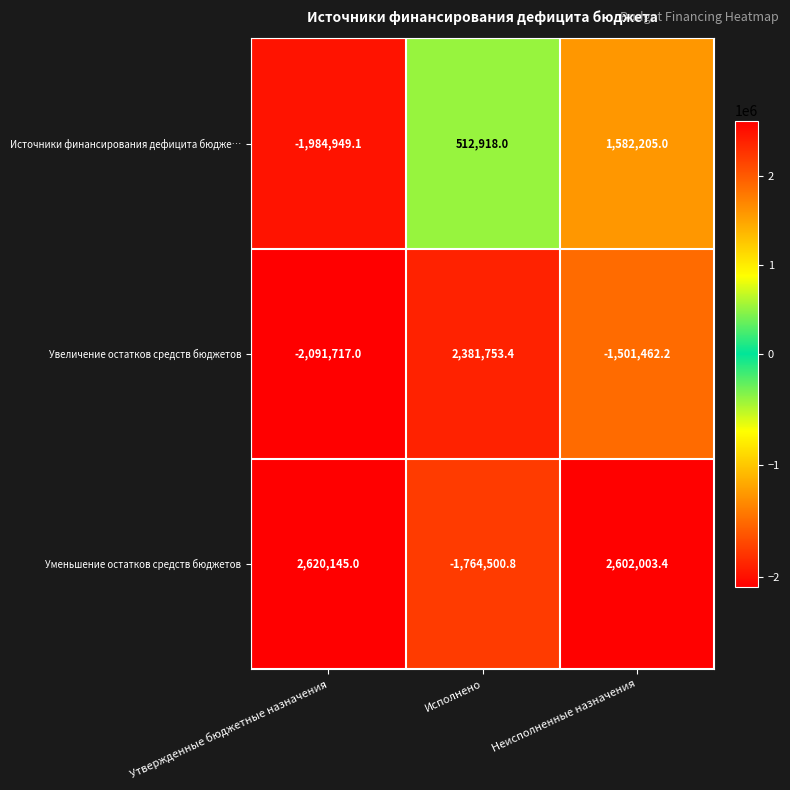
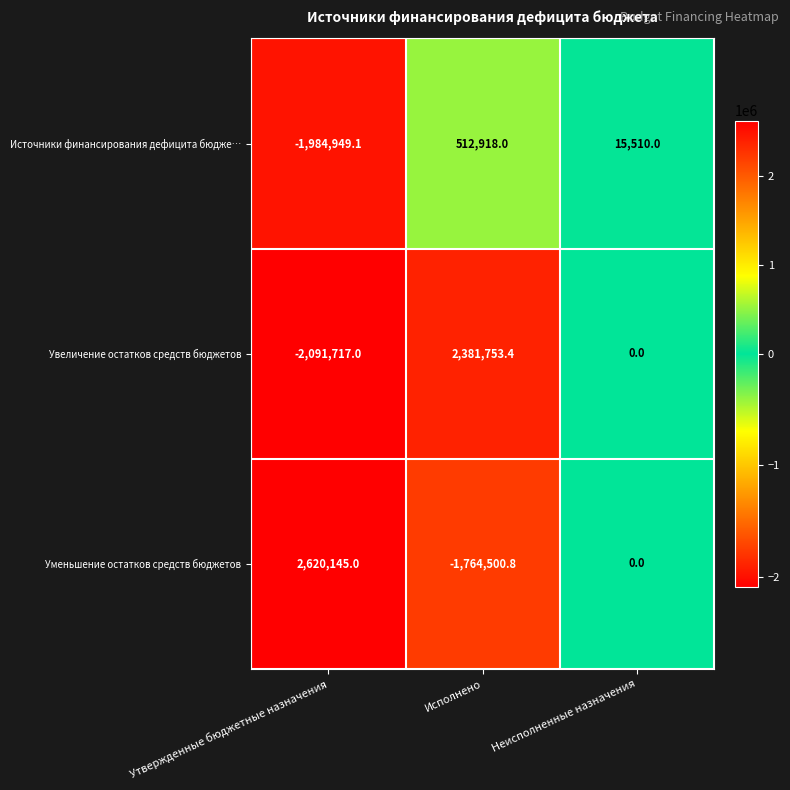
Источники финансирования дефицита бюдже…, Неисполненные назначения: 1,582,205.0 -> 15,510.0
Увеличение остатков средств бюджетов, Неисполненные назначения: -1,501,462.2 -> 0.0
Уменьшение остатков средств бюджетов, Неисполненные назначения: 2,602,003.4 -> 0.0
